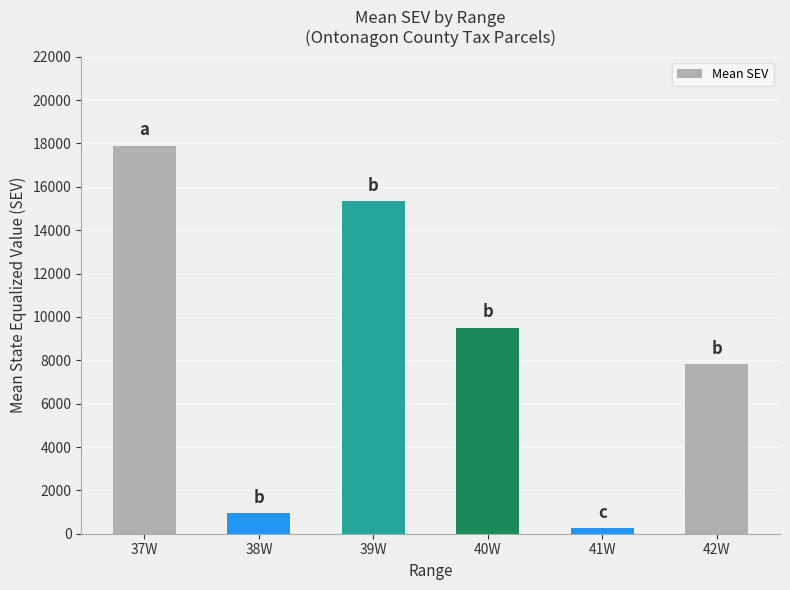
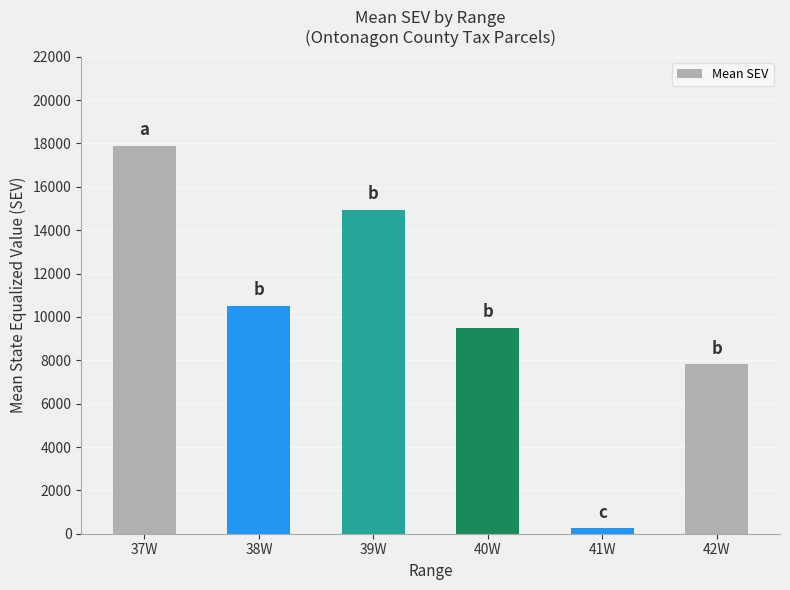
38W: 1000 -> 10500
39W: 15300 -> 14900
